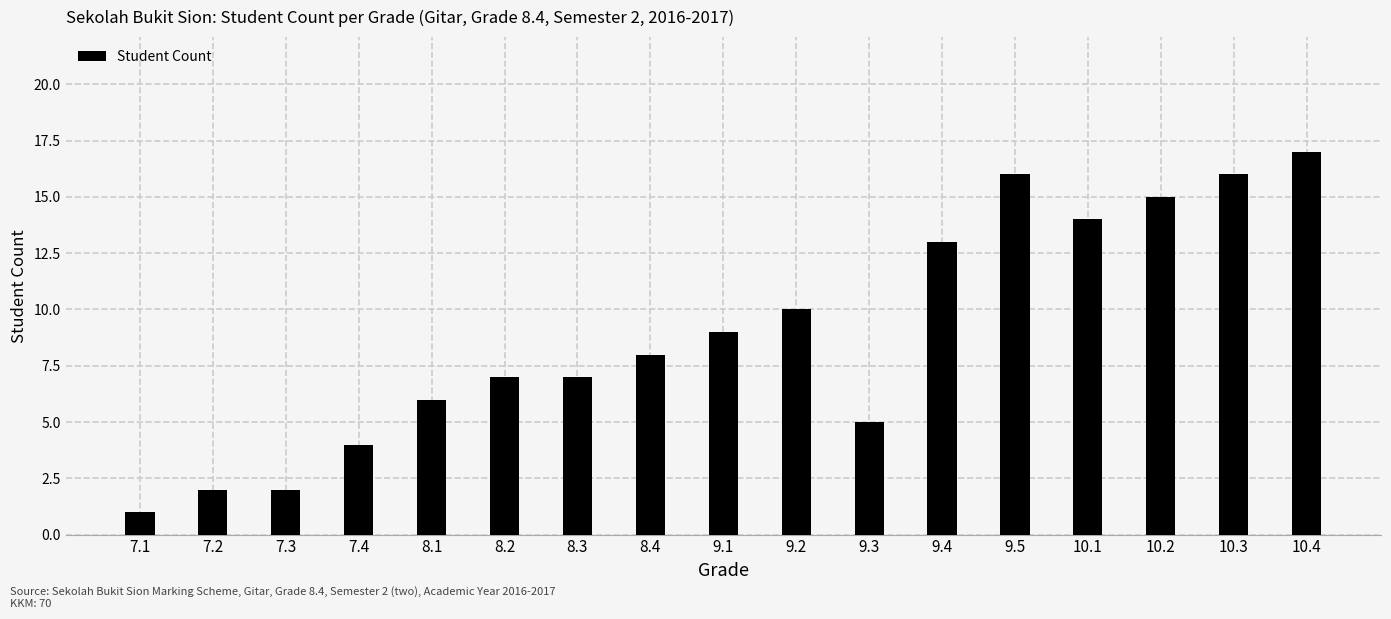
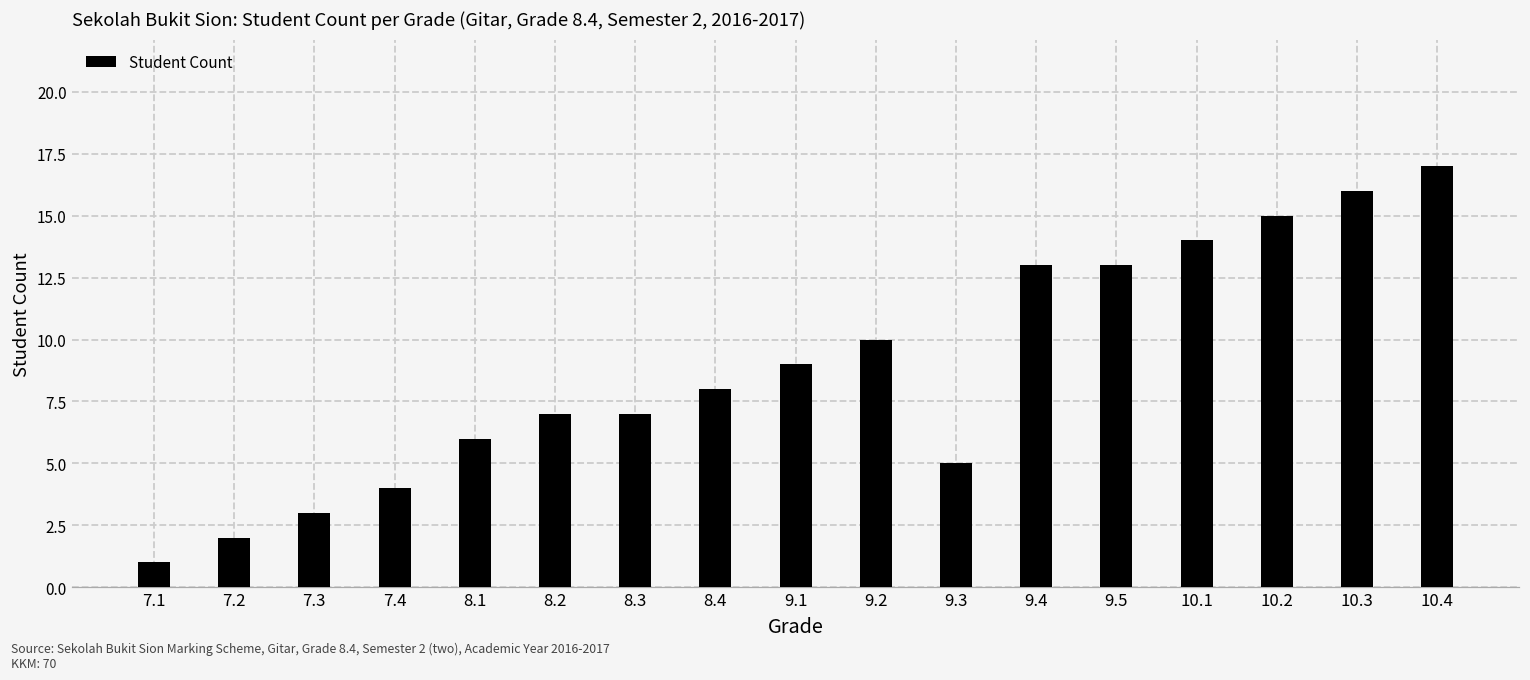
7.3: 2 -> 3
9.5: 16 -> 13
